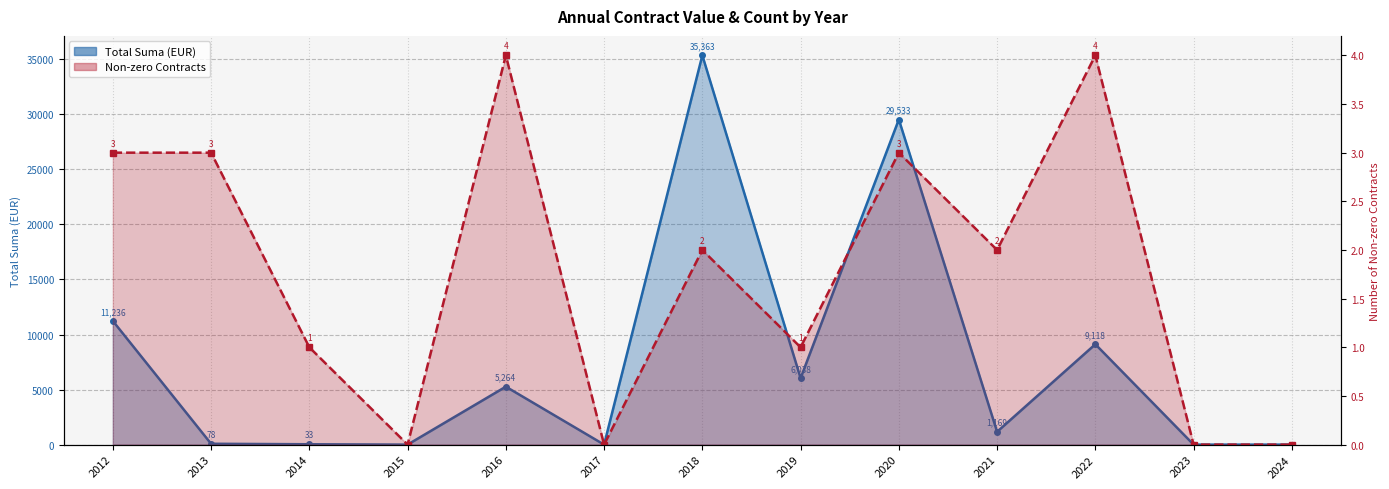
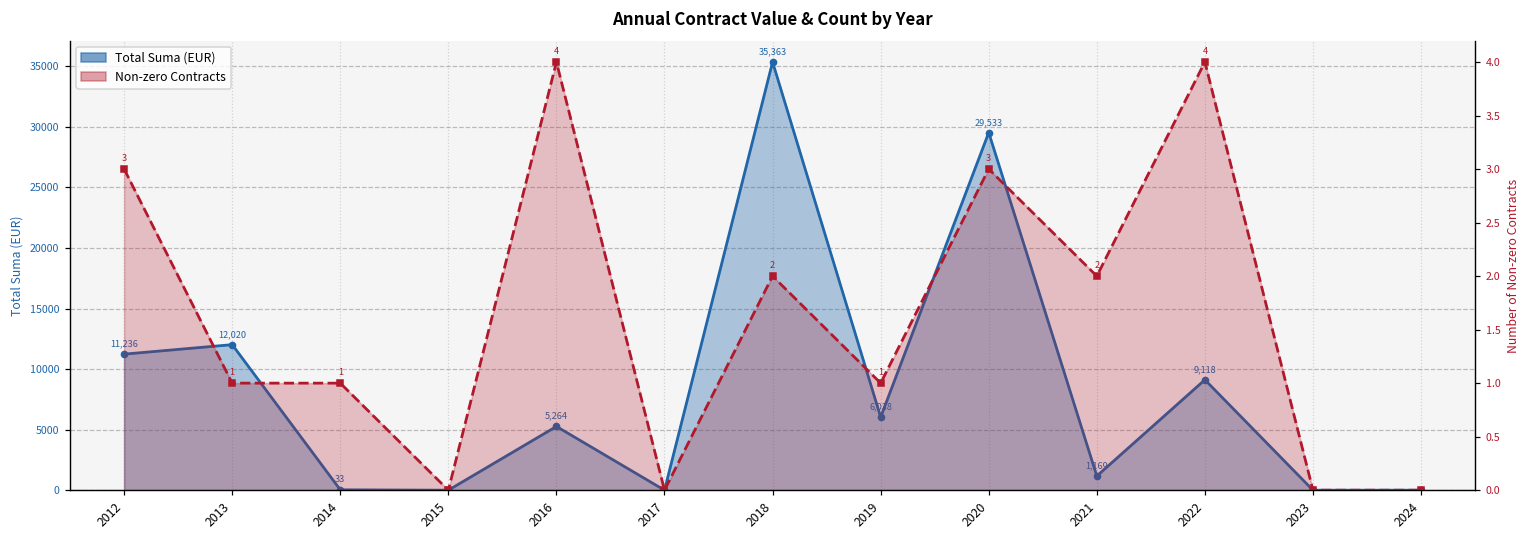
Total Suma (EUR), 2013: 78 -> 12,020
Non-zero Contracts, 2013: 3 -> 1
